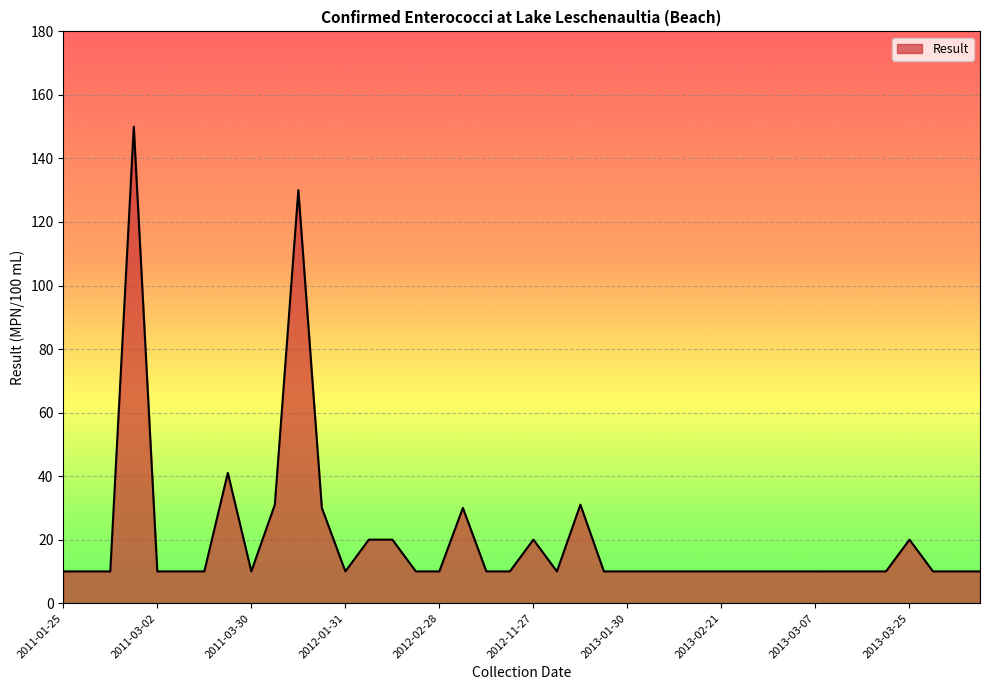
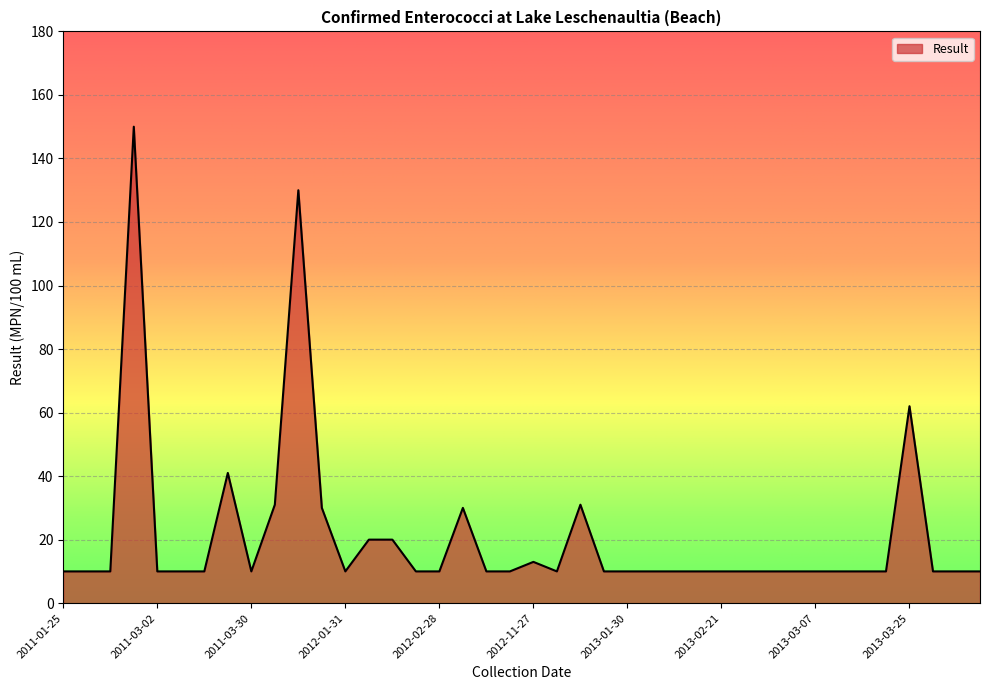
2012-11-27: 20 -> 13
2013-03-25: 20 -> 62
